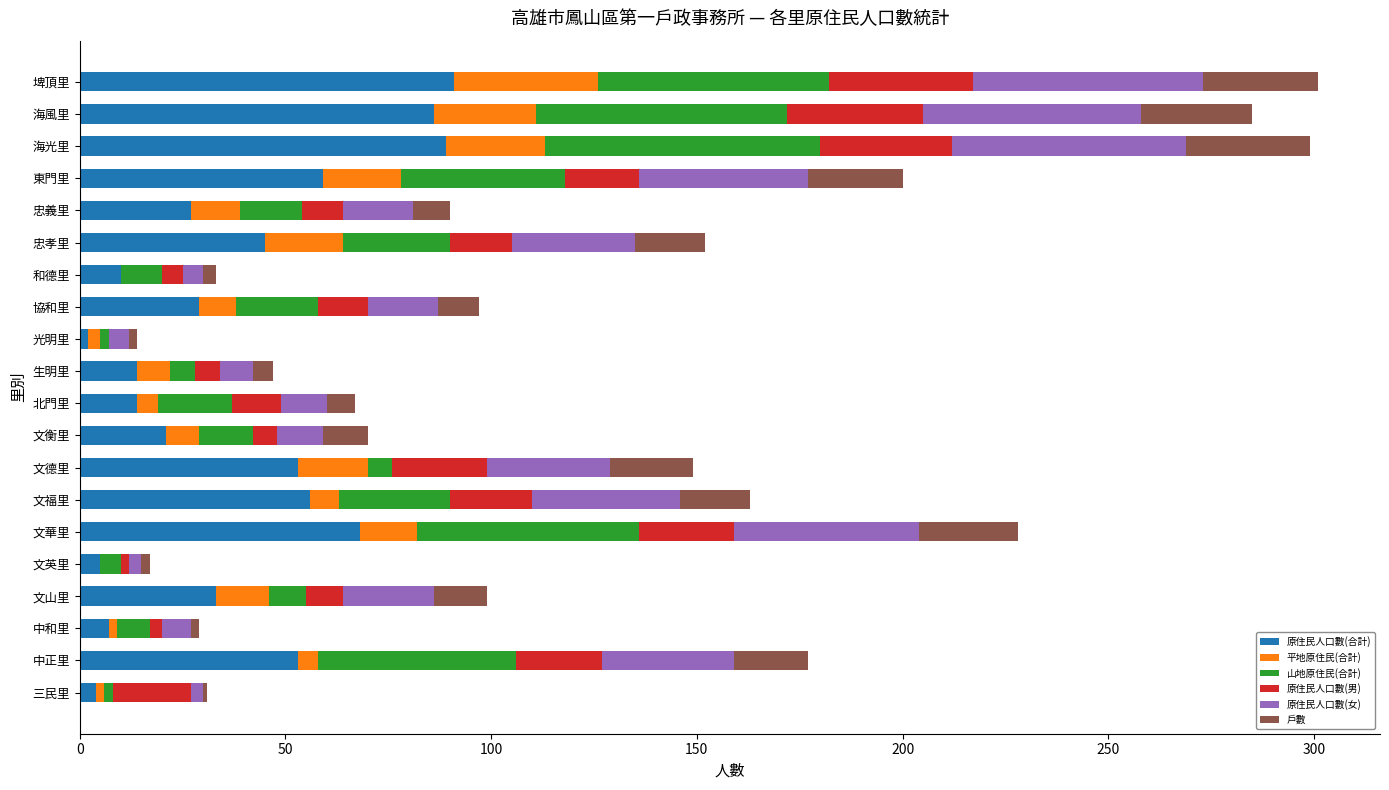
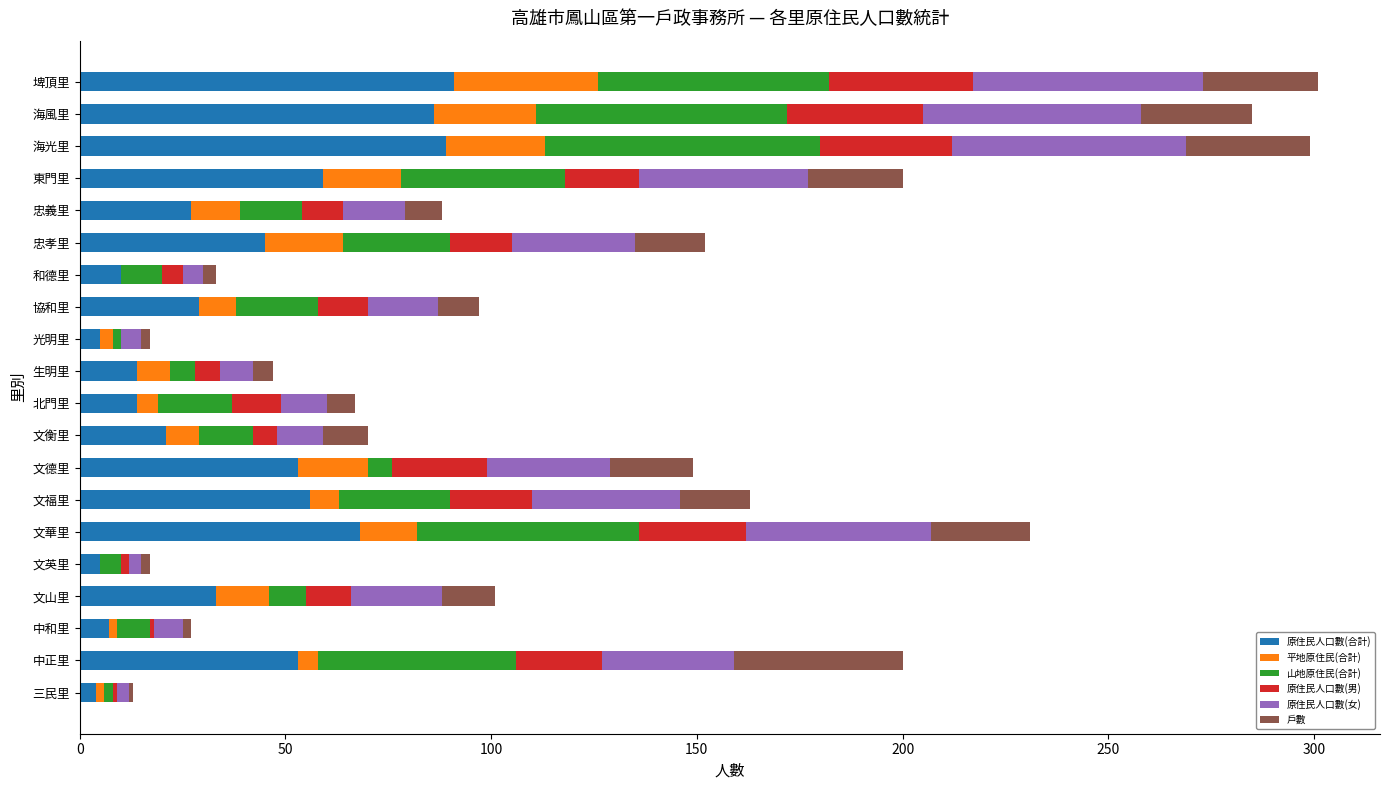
原住民人口數(女), 忠義里: 17 -> 15
原住民人口數(合計), 光明里: 2 -> 5
原住民人口數(男), 文華里: 23 -> 26
原住民人口數(男), 文山里: 9 -> 11
原住民人口數(男), 中和里: 3 -> 1
戶數, 中正里: 18 -> 41
原住民人口數(男), 三民里: 19 -> 1
